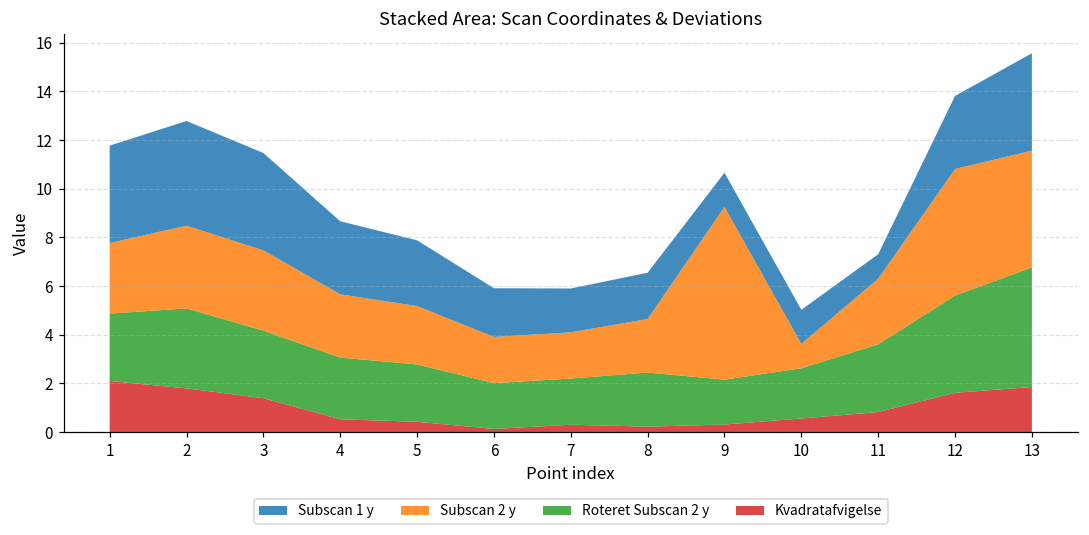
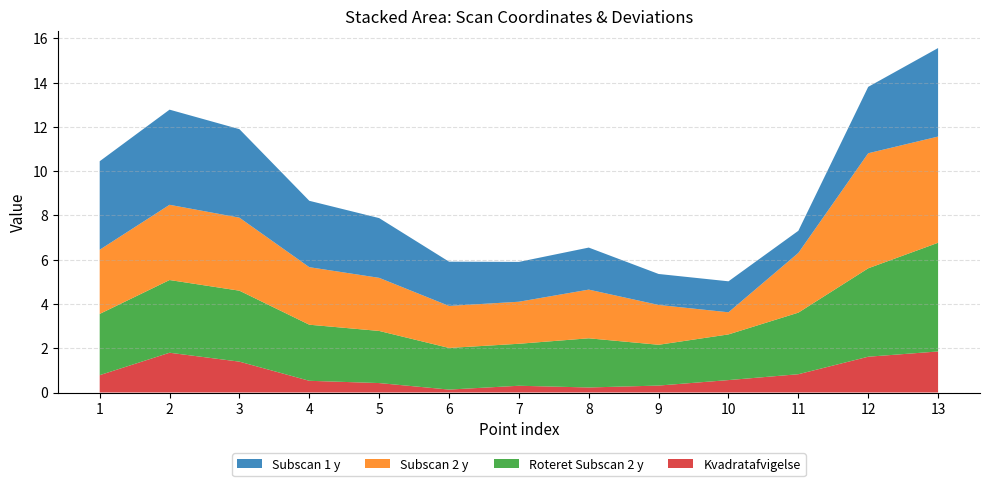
Kvadratafvigelse, 1: 2.1 -> 0.8
Roteret Subscan 2 y, 3: 2.8 -> 3.2
Subscan 2 y, 9: 7.1 -> 1.8
